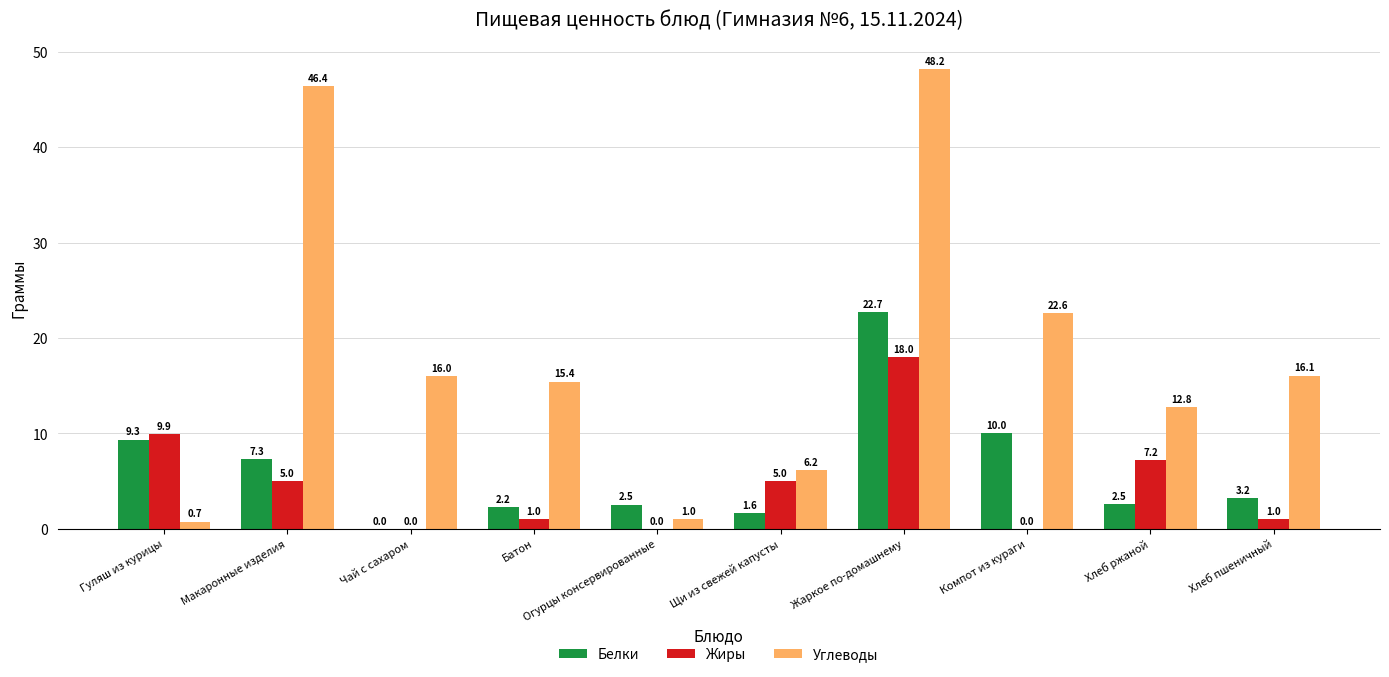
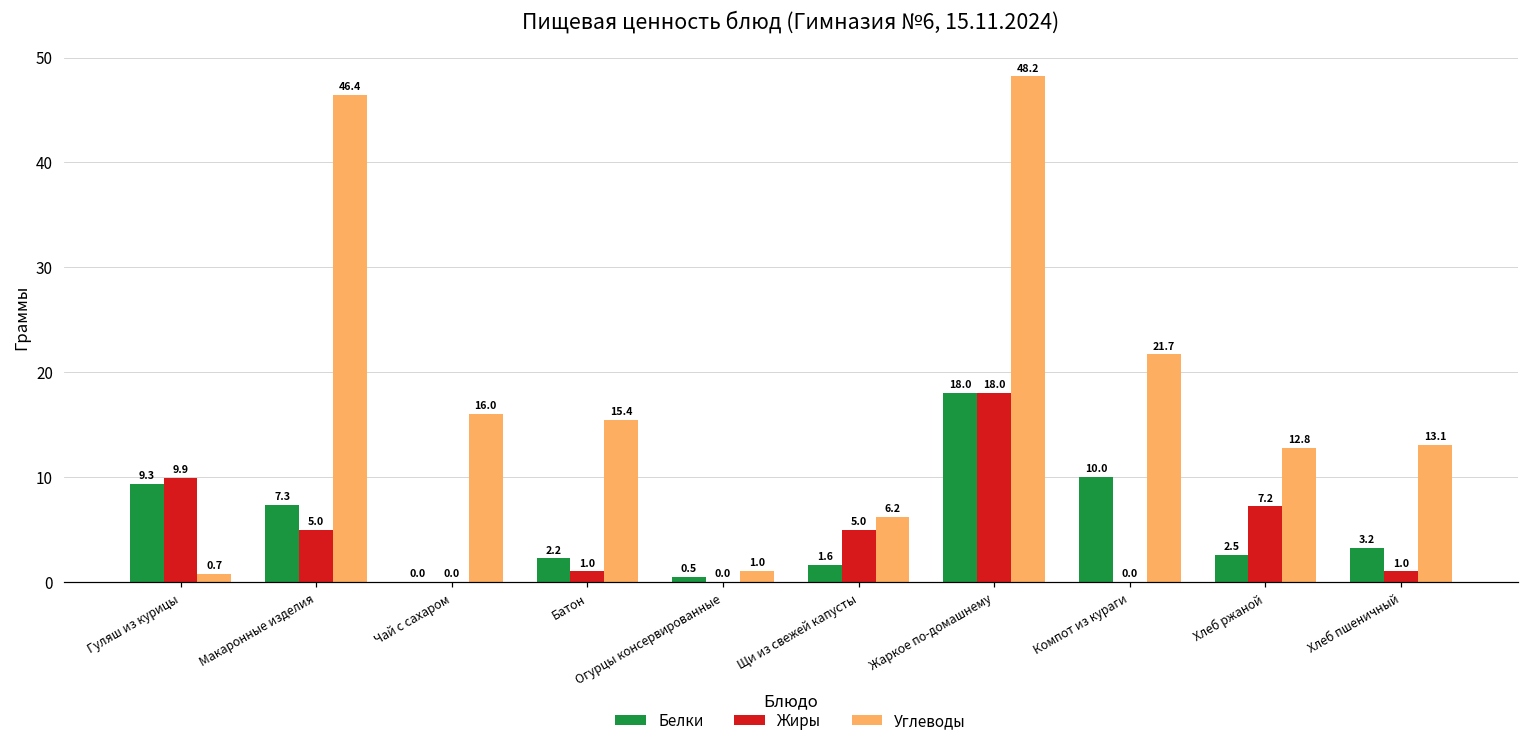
Белки, Огурцы консервированные: 2.5 -> 0.5
Белки, Жаркое по-домашнему: 22.7 -> 18.0
Углеводы, Компот из кураги: 22.6 -> 21.7
Углеводы, Хлеб пшеничный: 16.1 -> 13.1
